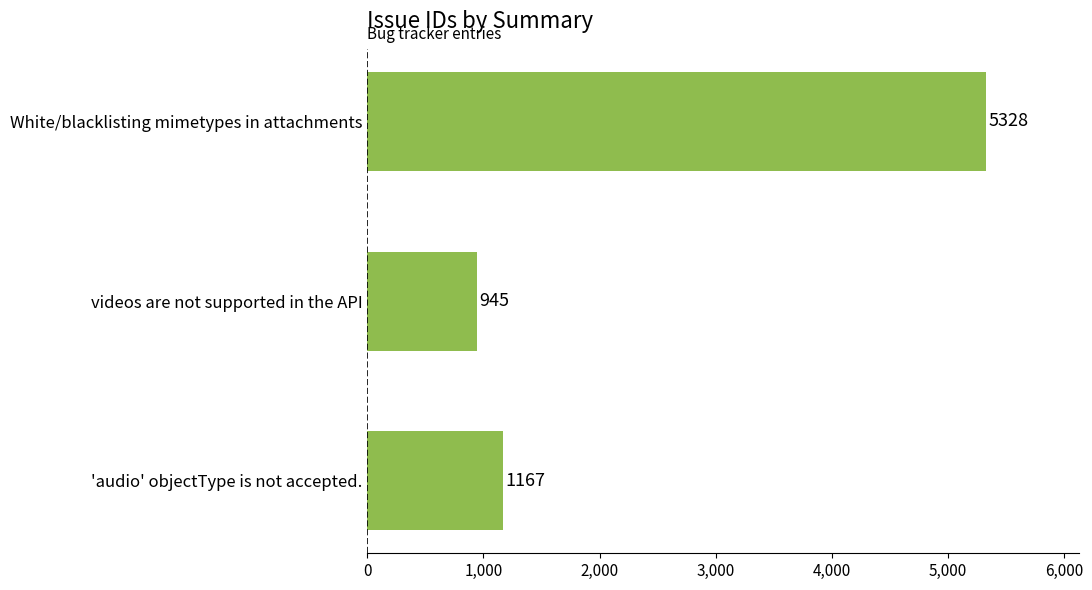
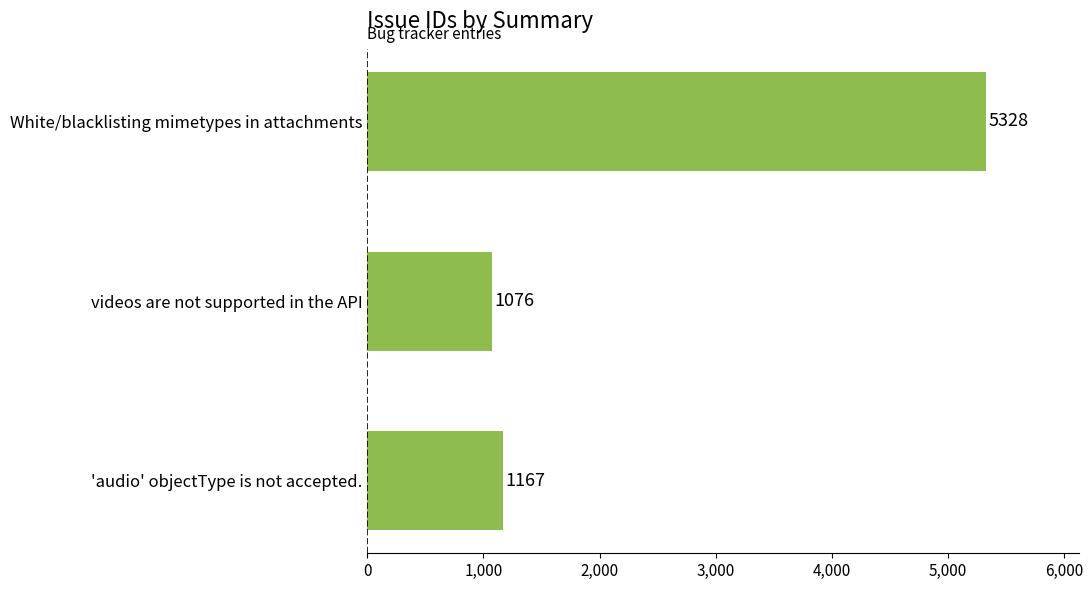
videos are not supported in the API: 945 -> 1076
